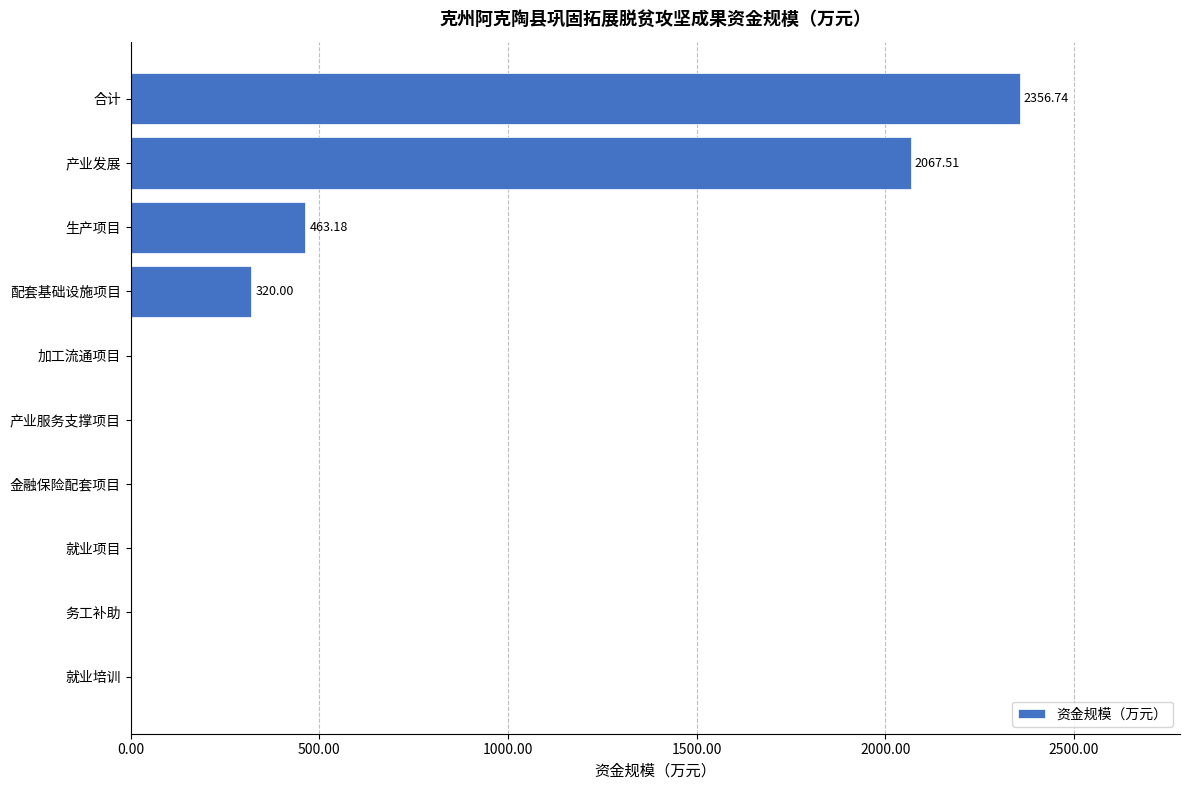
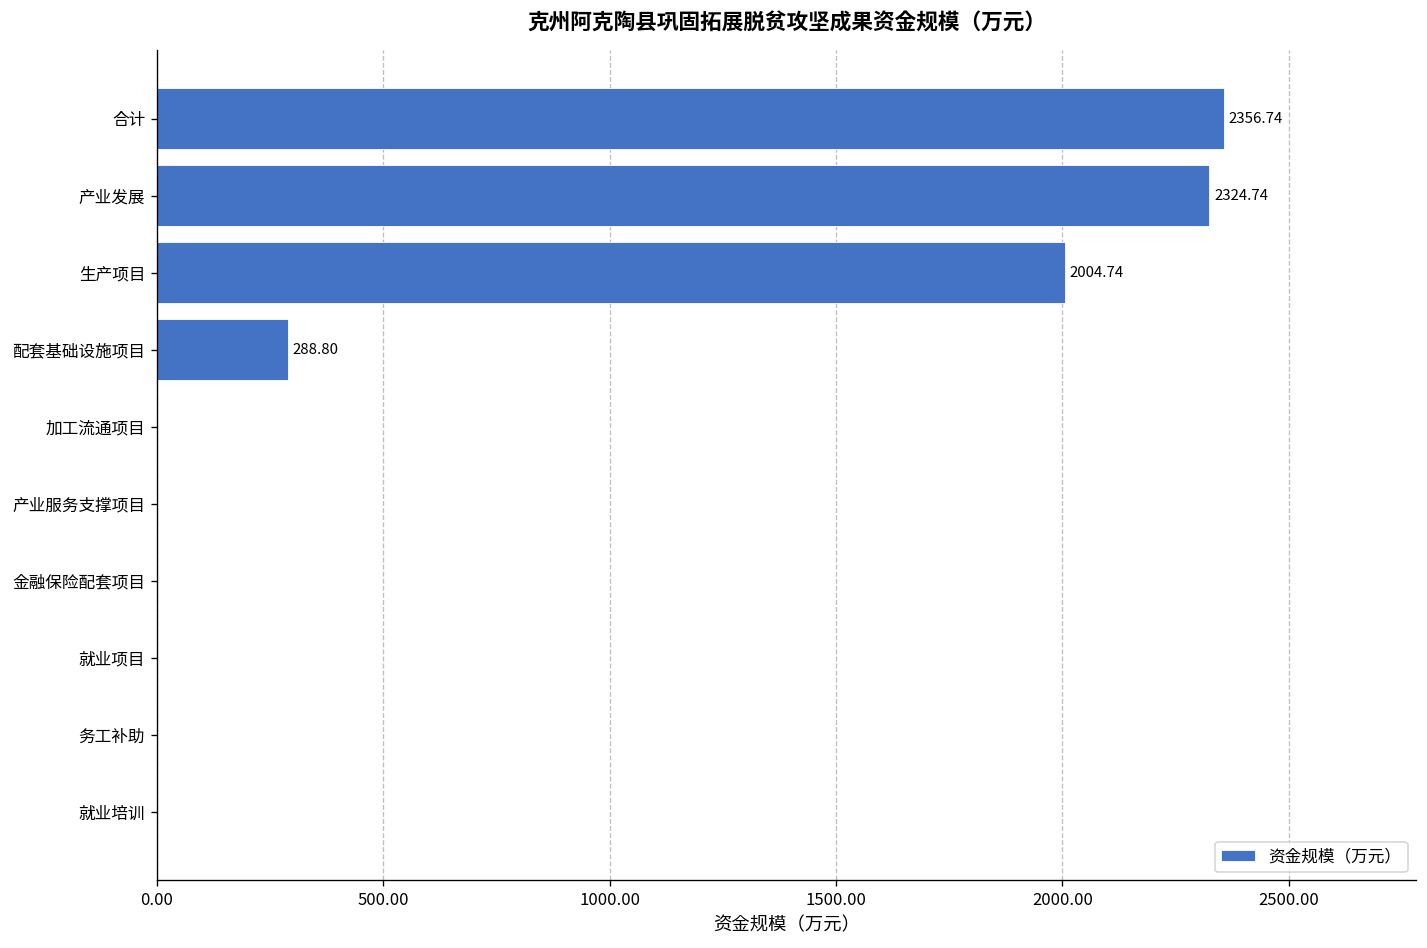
产业发展: 2067.51 -> 2324.74
生产项目: 463.18 -> 2004.74
配套基础设施项目: 320.00 -> 288.80
